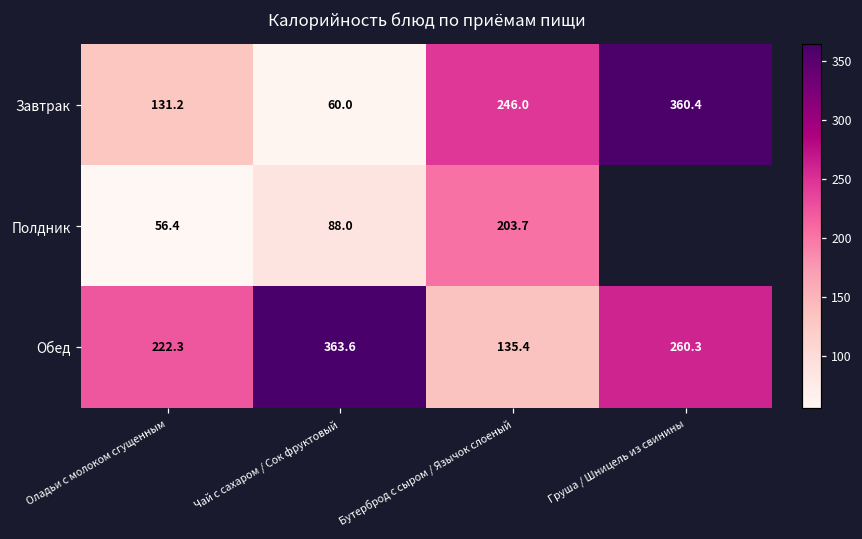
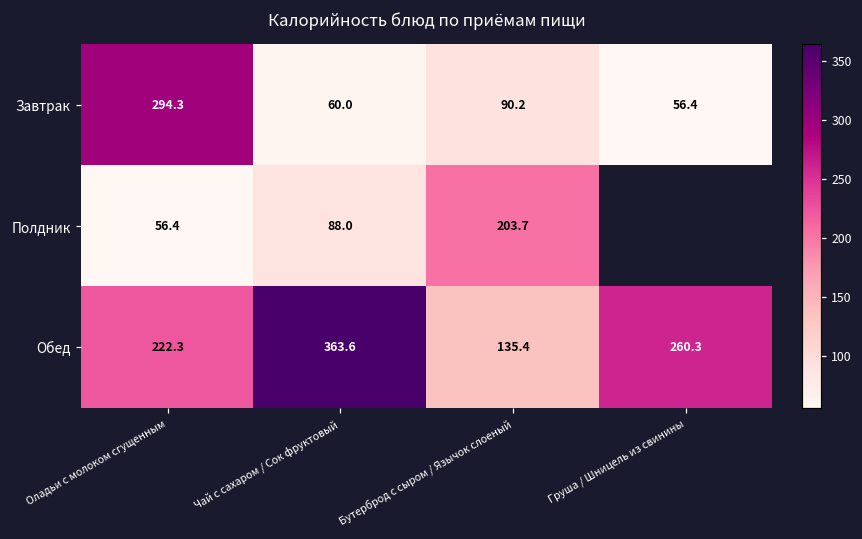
Завтрак, Оладьи с молоком сгущенным: 131.2 -> 294.3
Завтрак, Бутерброд с сыром / Язычок слоеный: 246.0 -> 90.2
Завтрак, Груша / Шницель из свинины: 360.4 -> 56.4
